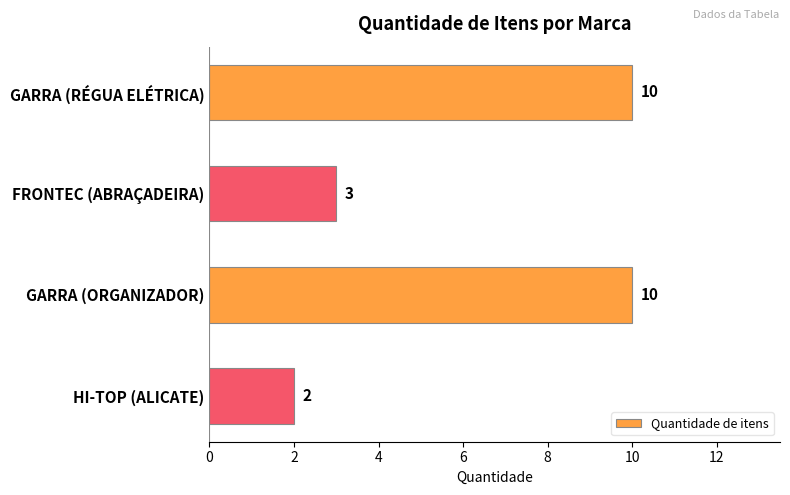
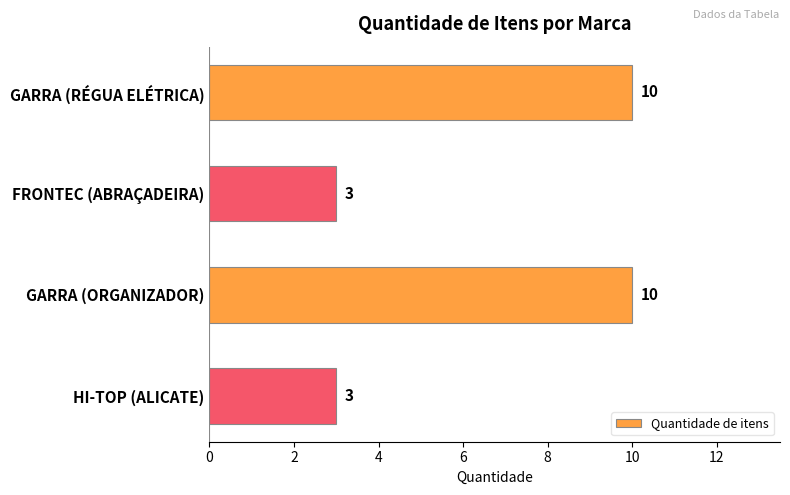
HI-TOP (ALICATE): 2 -> 3
